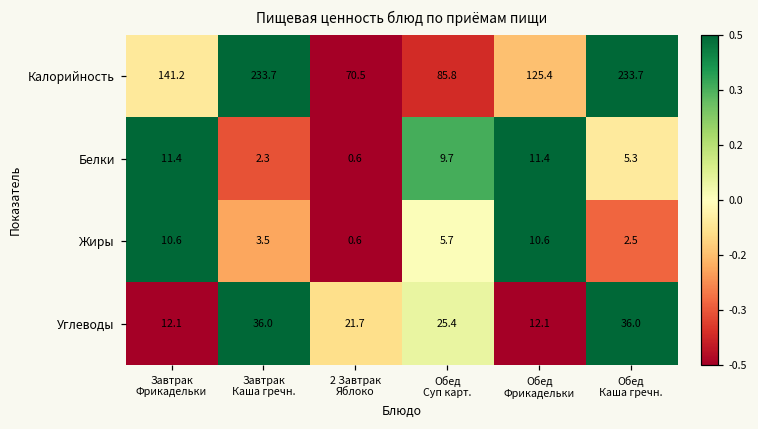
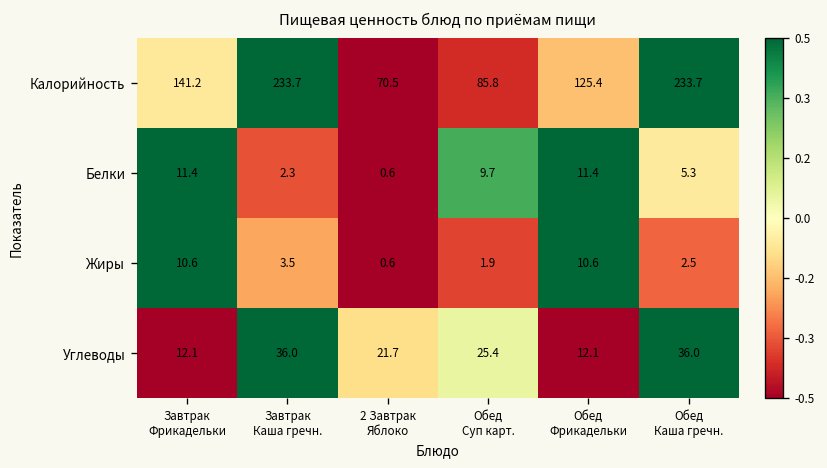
Жиры, Обед Суп карт.: 5.7 -> 1.9
